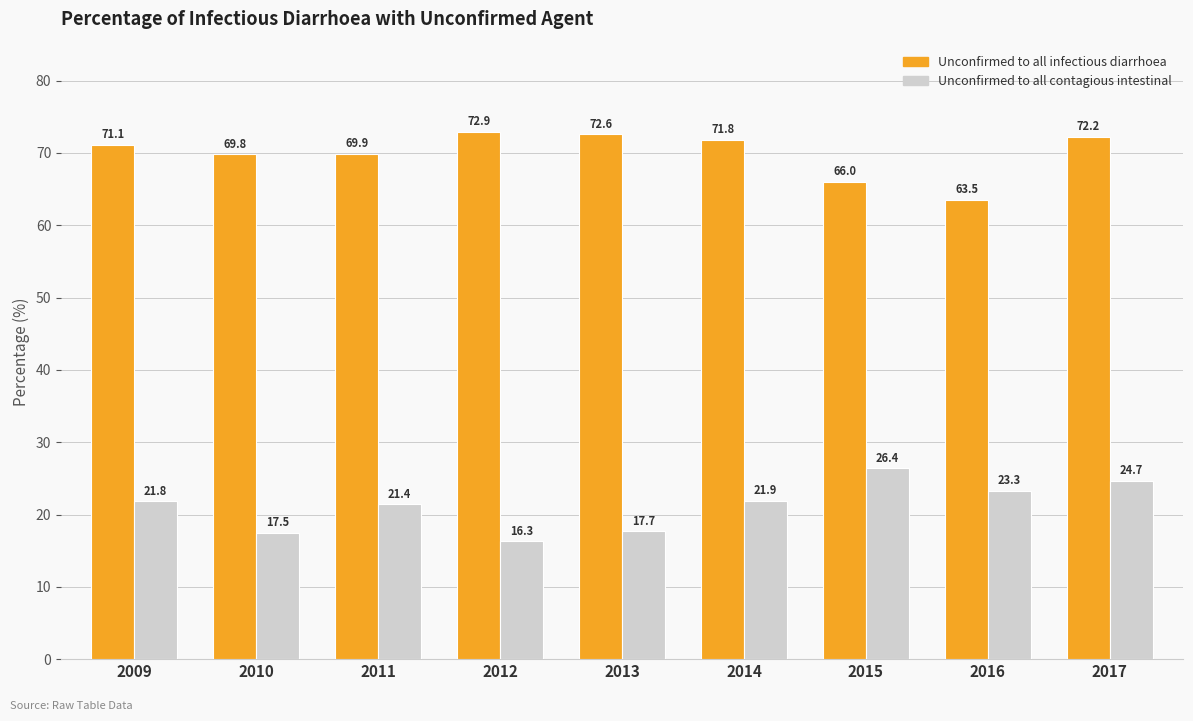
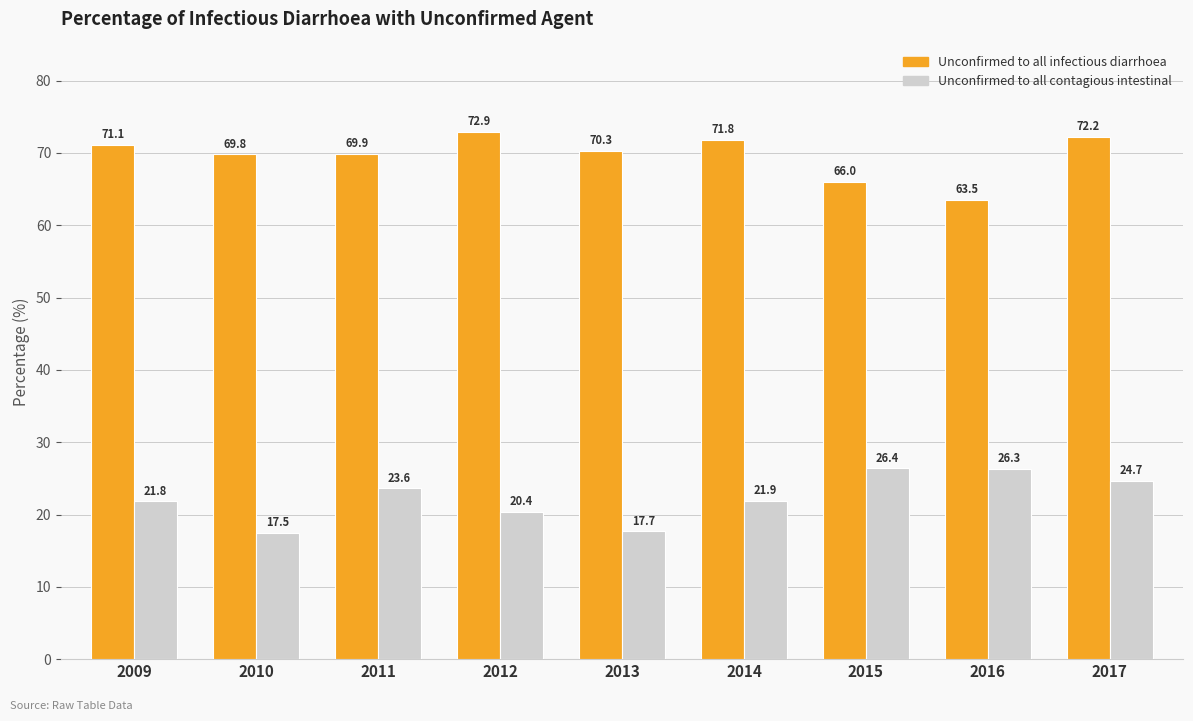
Unconfirmed to all contagious intestinal, 2011: 21.4 -> 23.6
Unconfirmed to all contagious intestinal, 2012: 16.3 -> 20.4
Unconfirmed to all infectious diarrhoea, 2013: 72.6 -> 70.3
Unconfirmed to all contagious intestinal, 2016: 23.3 -> 26.3
